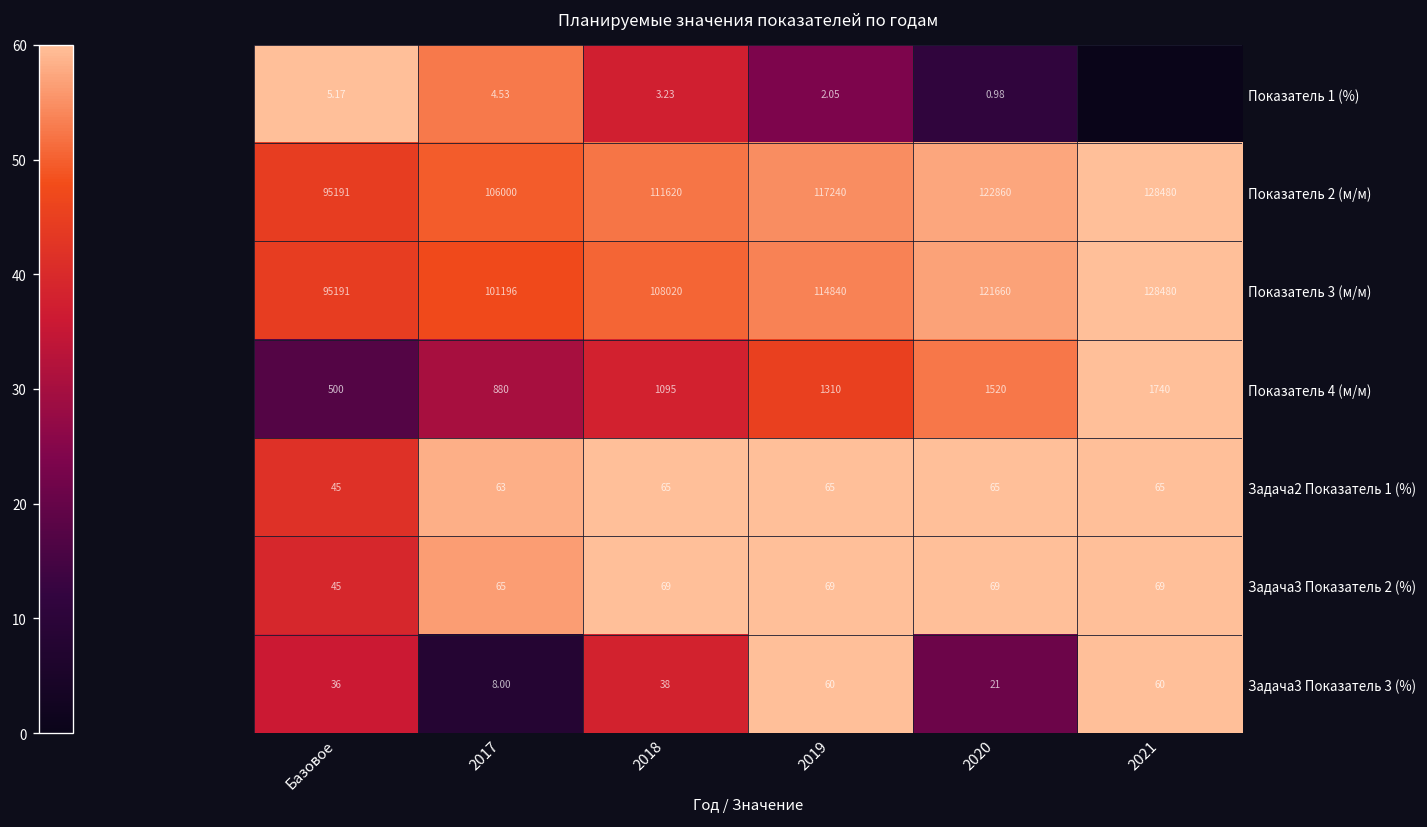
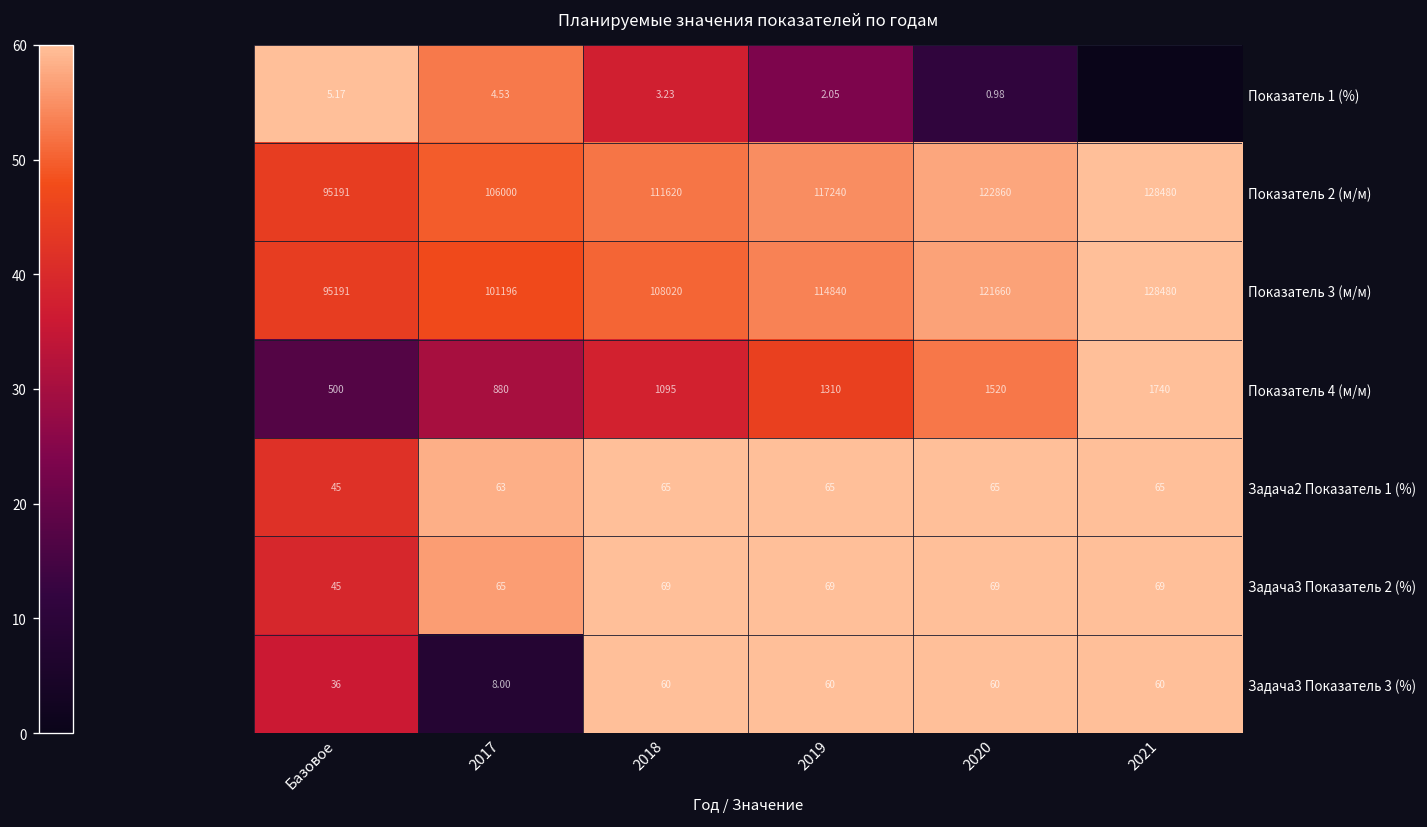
Задача3 Показатель 3 (%), 2018: 38 -> 60
Задача3 Показатель 3 (%), 2020: 21 -> 60
